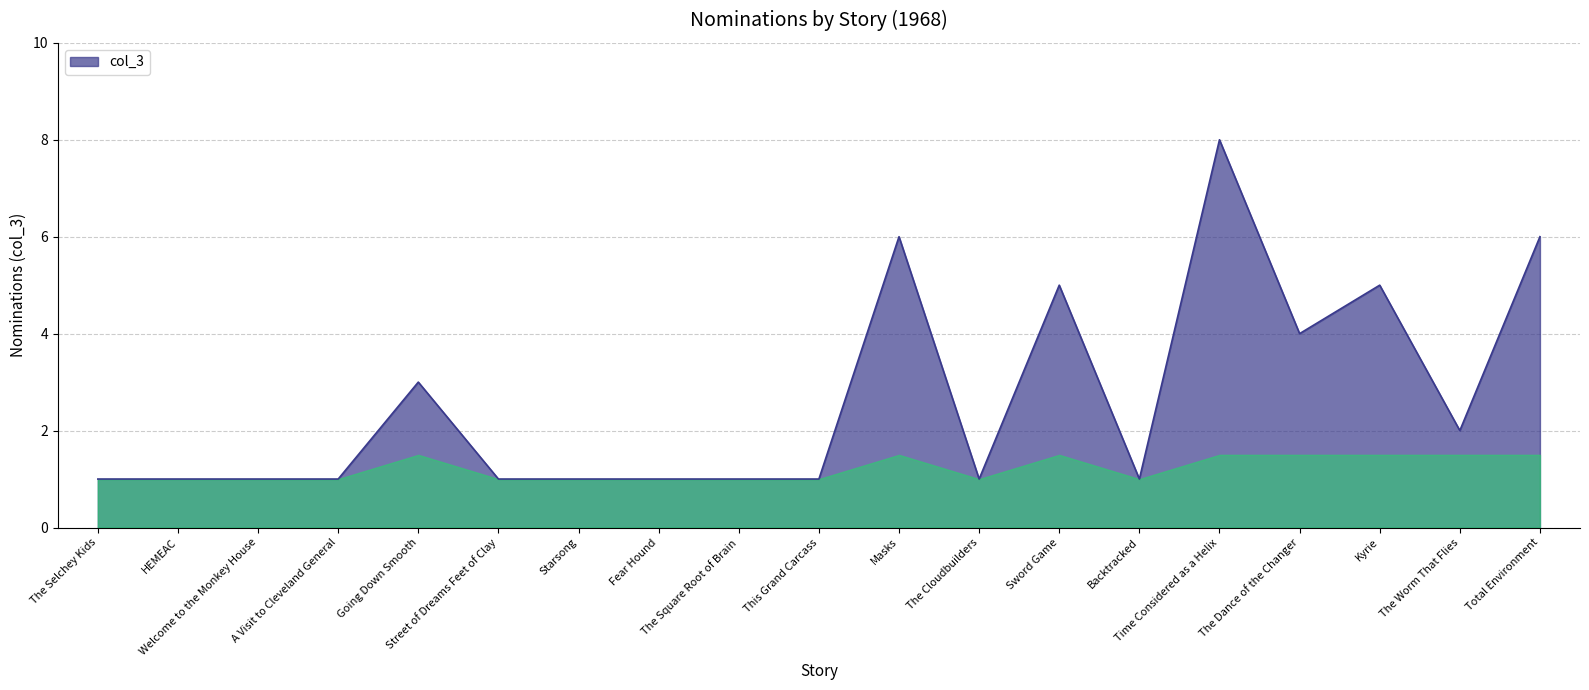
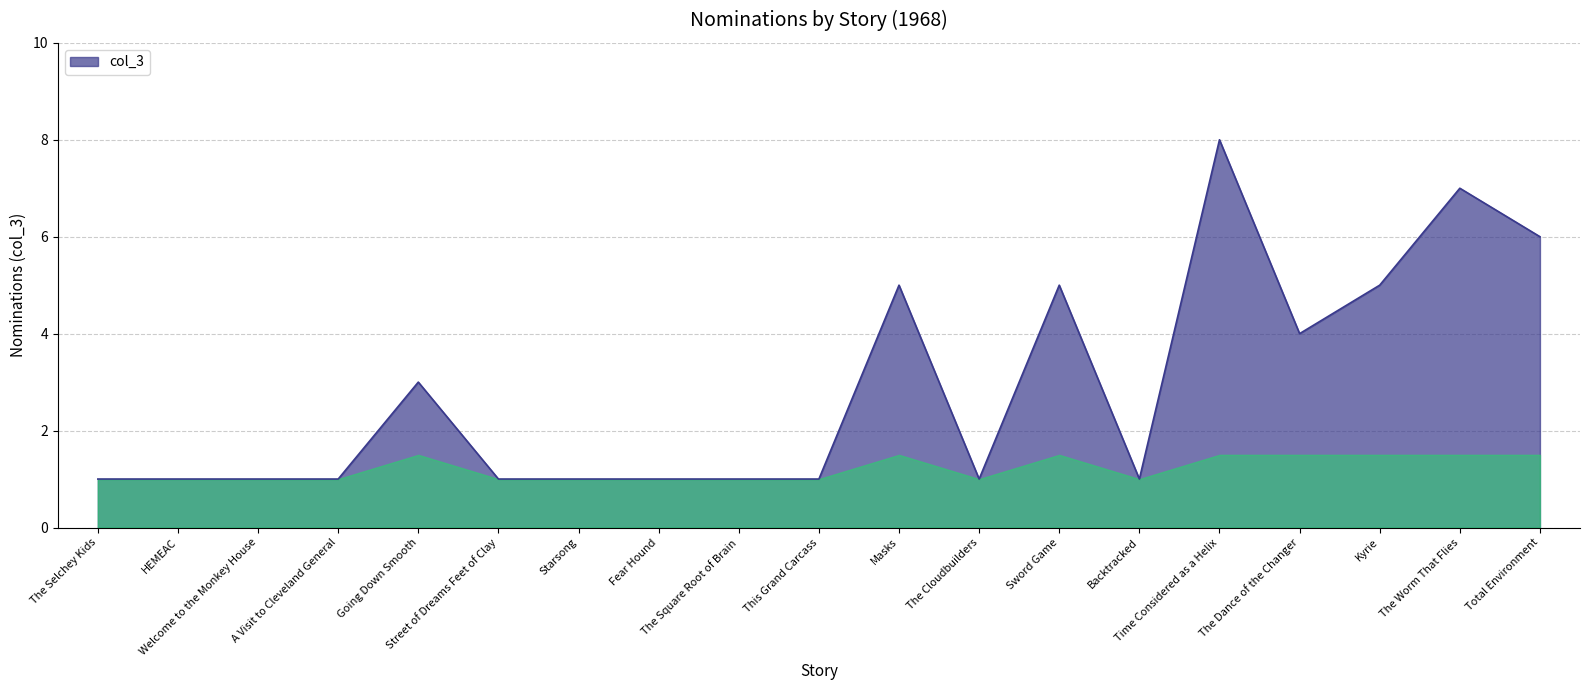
col_3, Masks: 6 -> 5
col_3, The Worm That Flies: 2 -> 7
